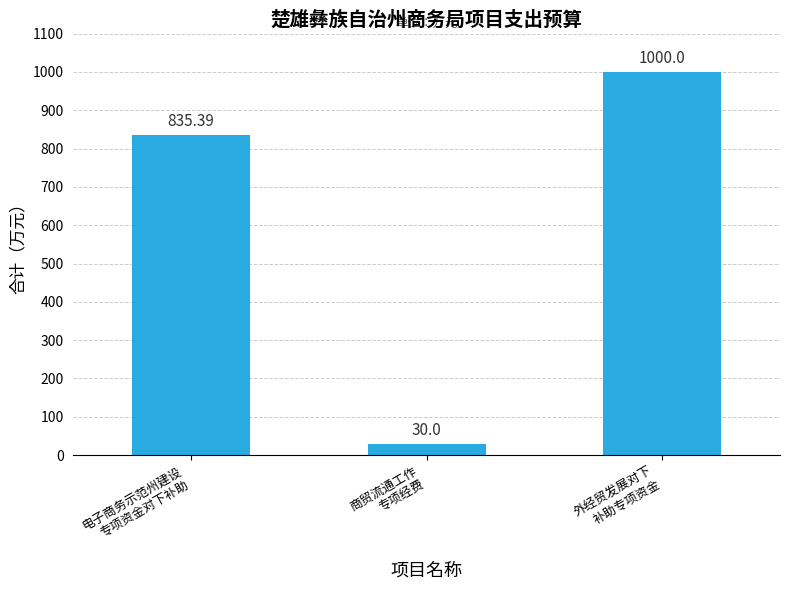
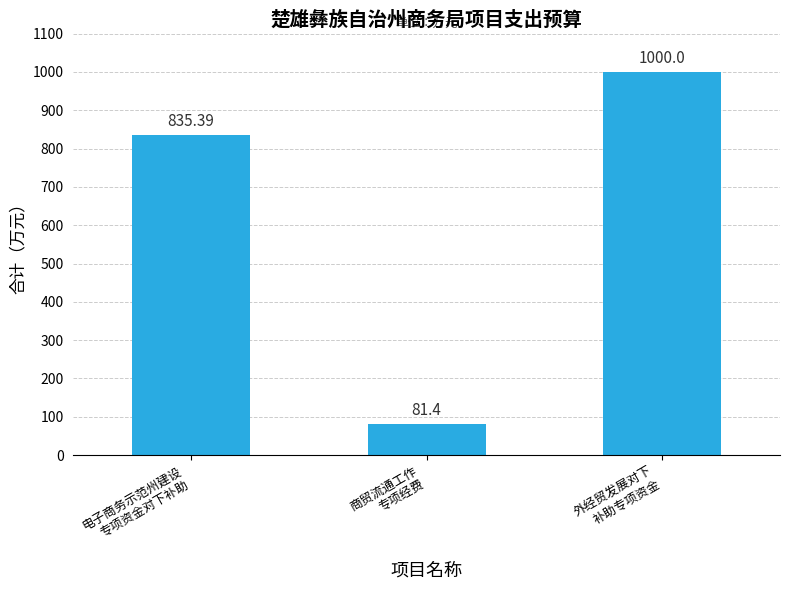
商贸流通工作 专项经费: 30.0 -> 81.4
